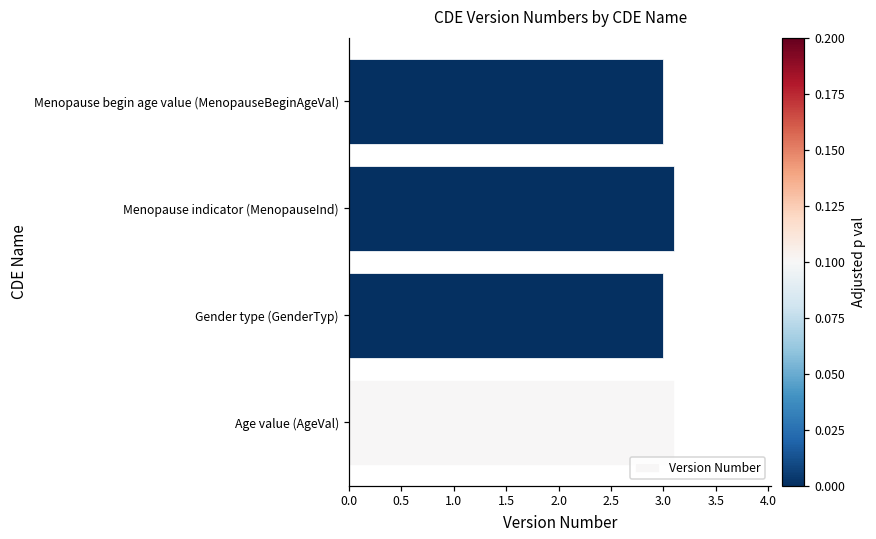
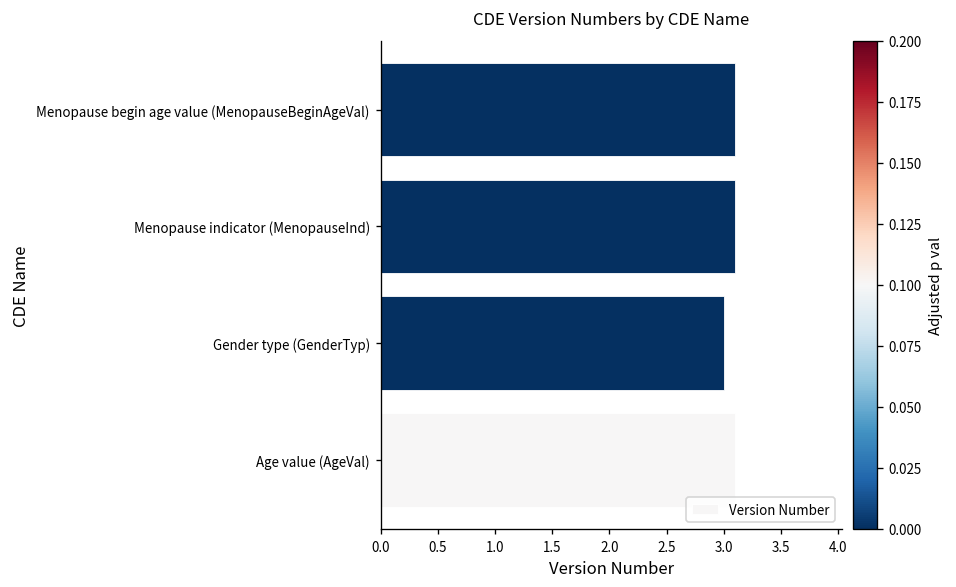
Menopause begin age value (MenopauseBeginAgeVal): 3.0 -> 3.1
